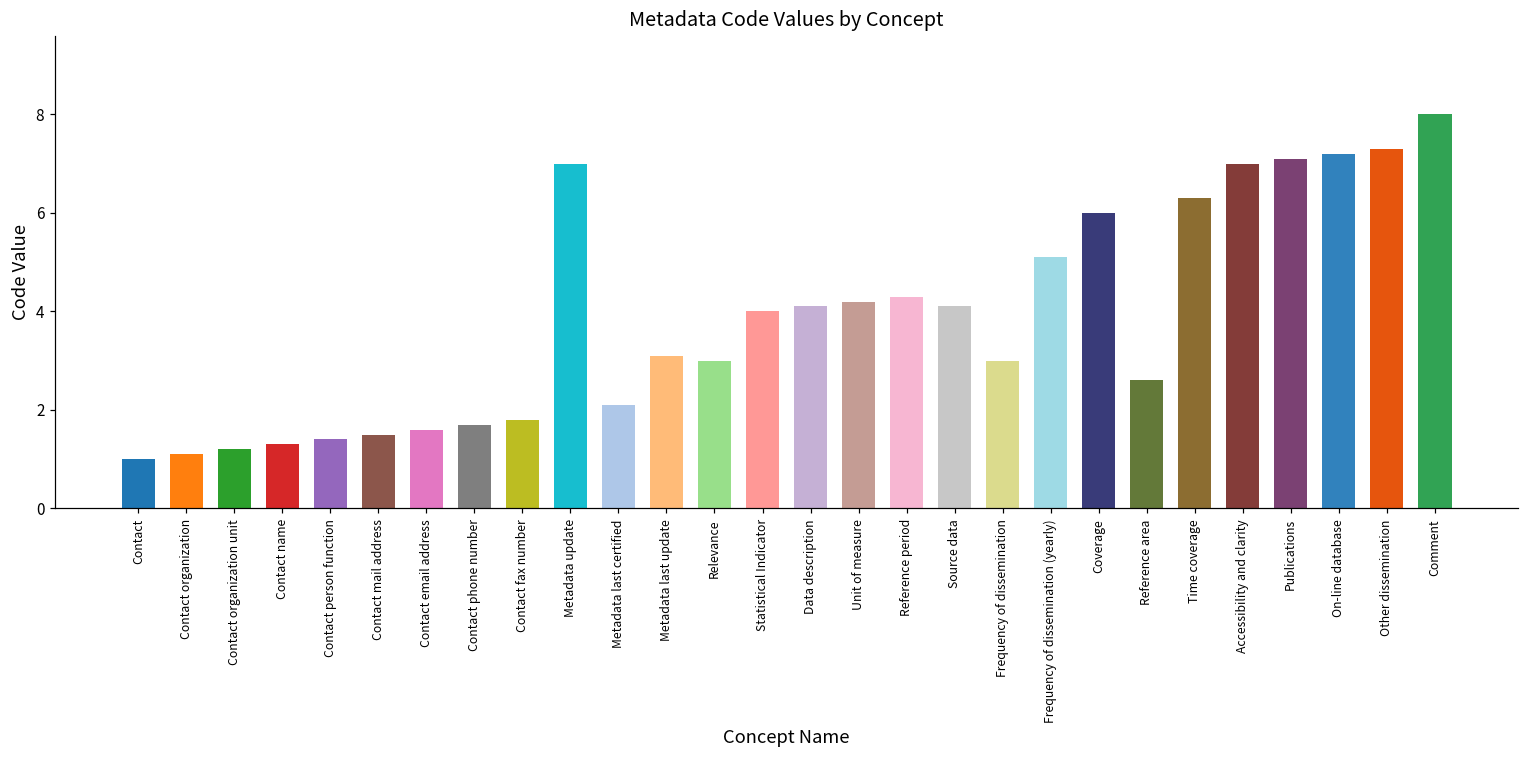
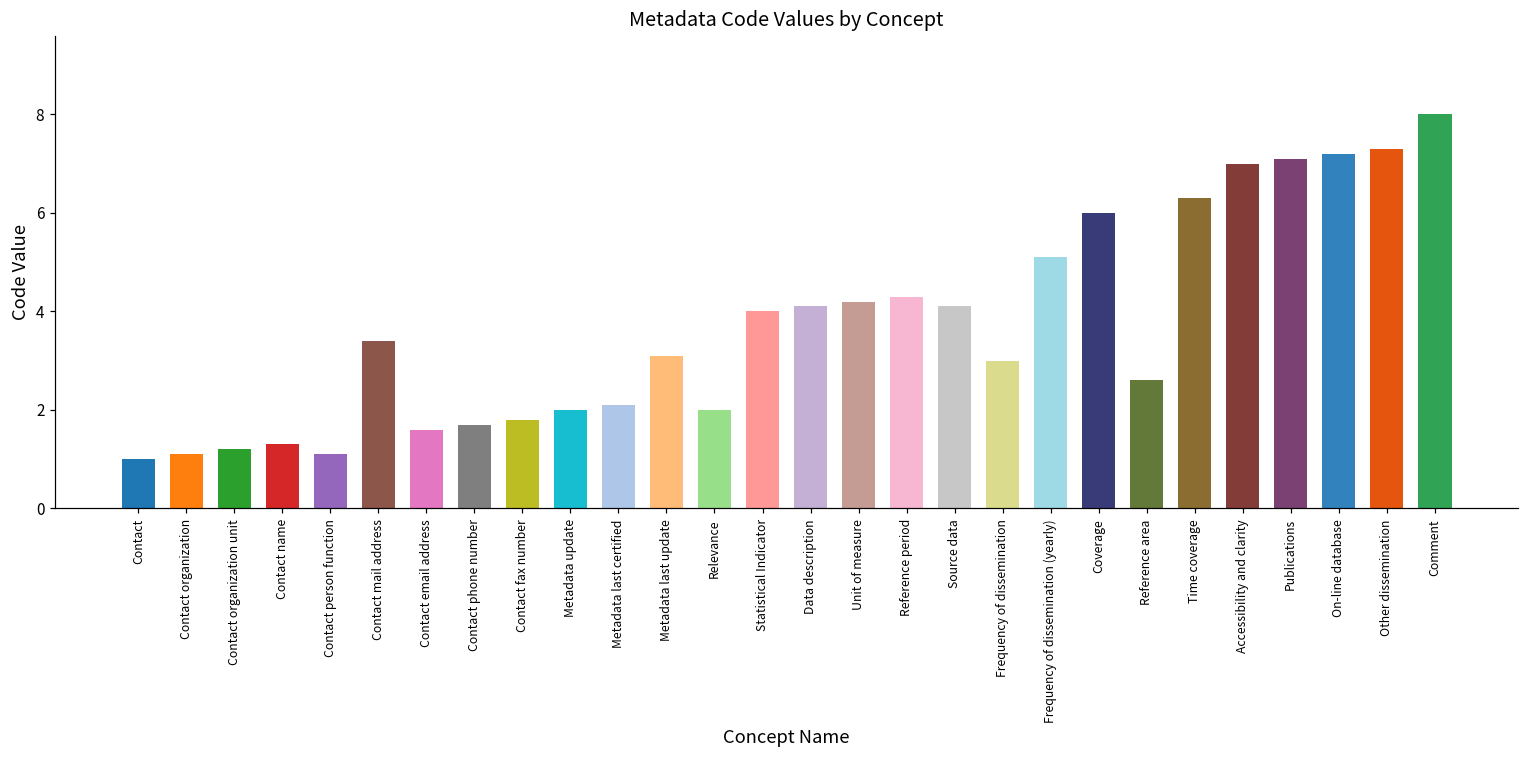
Contact person function: 1.4 -> 1.1
Contact mail address: 1.5 -> 3.4
Metadata update: 7 -> 2
Relevance: 3 -> 2
